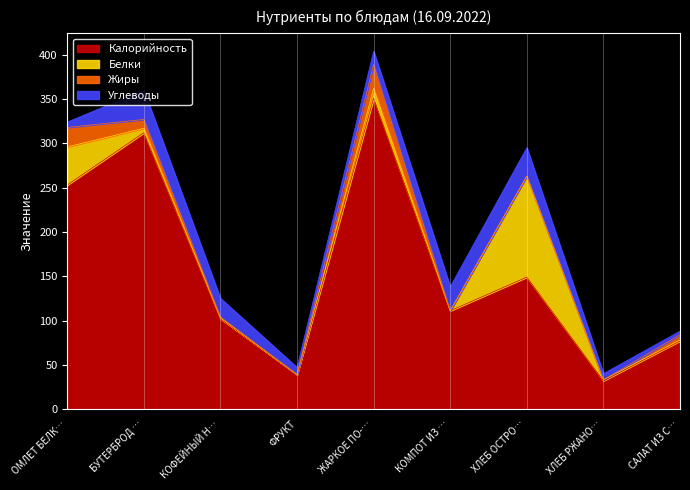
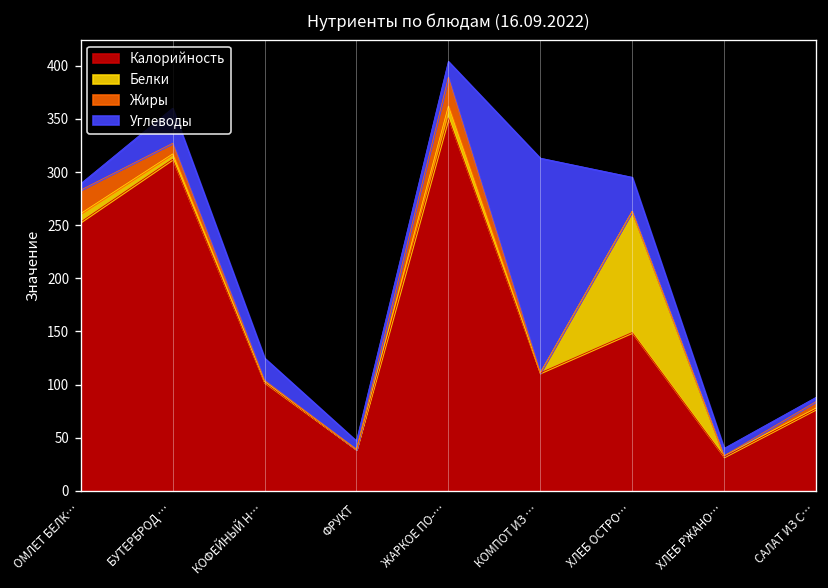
Белки, ОМЛЕТ БЕЛК…: 40 -> 10
Углеводы, КОМПОТ ИЗ …: 30 -> 200
